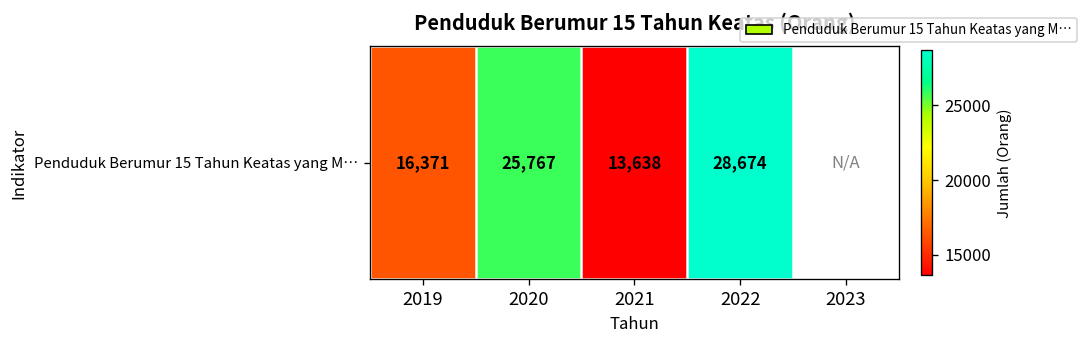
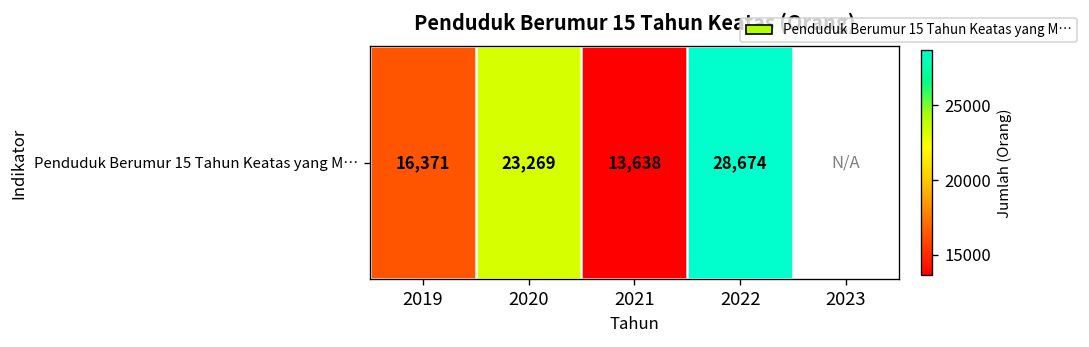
Penduduk Berumur 15 Tahun Keatas yang M…, 2020: 25,767 -> 23,269
